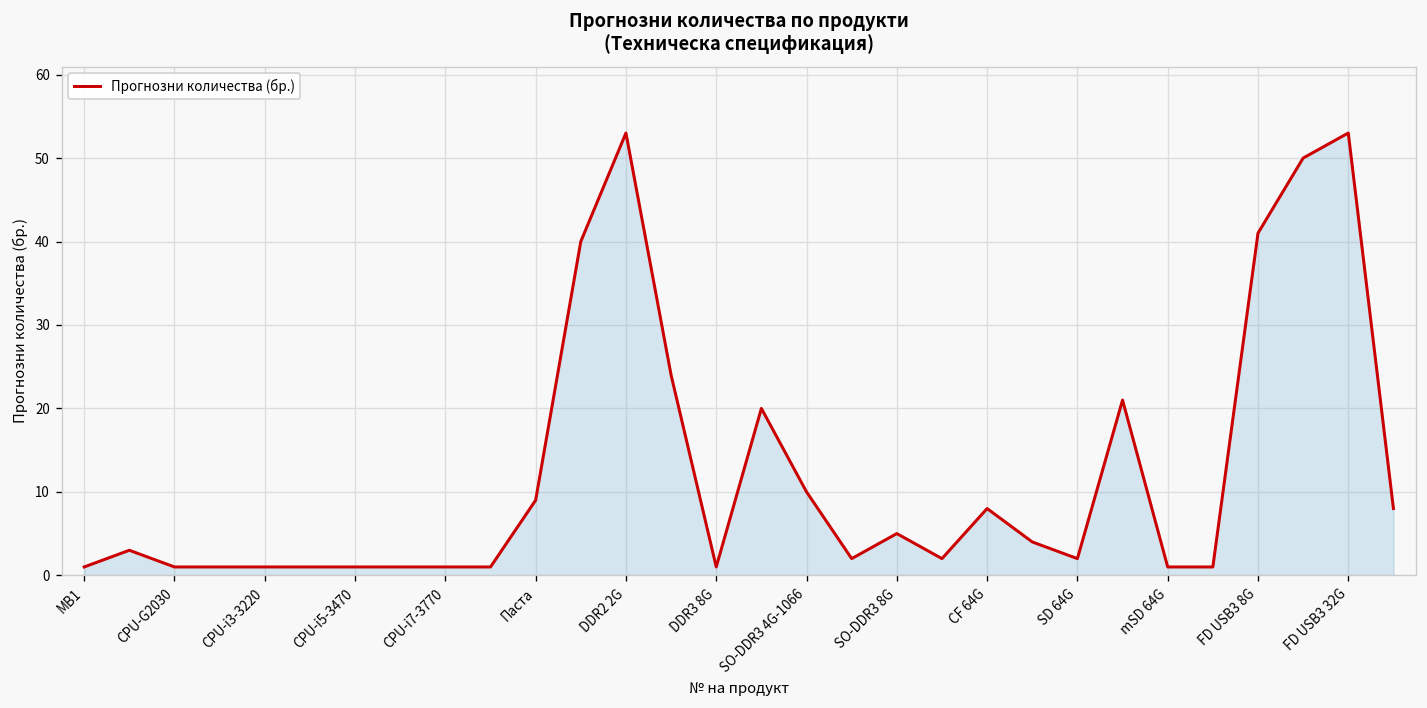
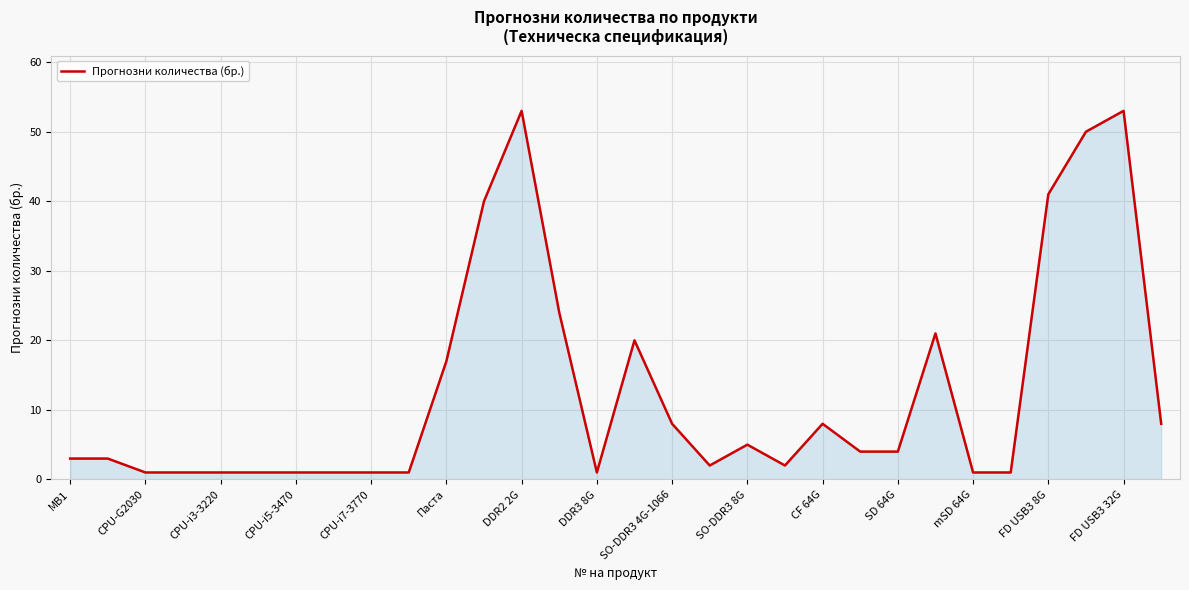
MB1: 1 -> 3
Паста: 9 -> 17
SO-DDR3 4G-1066: 10 -> 8
SD 64G: 2 -> 4
